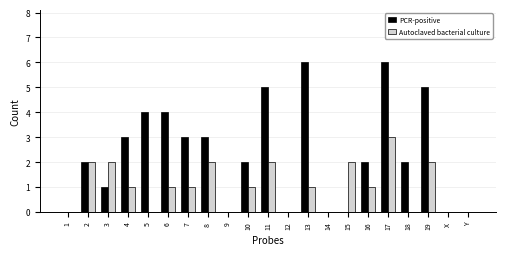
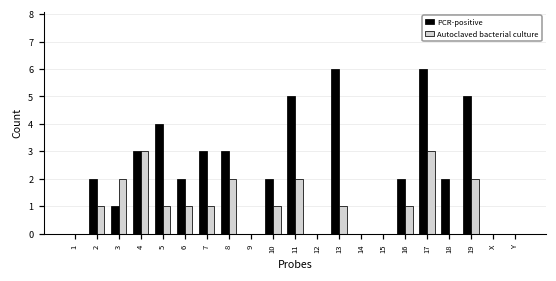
Autoclaved bacterial culture, 2: 2 -> 1
Autoclaved bacterial culture, 4: 1 -> 3
Autoclaved bacterial culture, 5: 0 -> 1
PCR-positive, 6: 4 -> 2
Autoclaved bacterial culture, 15: 2 -> 0
